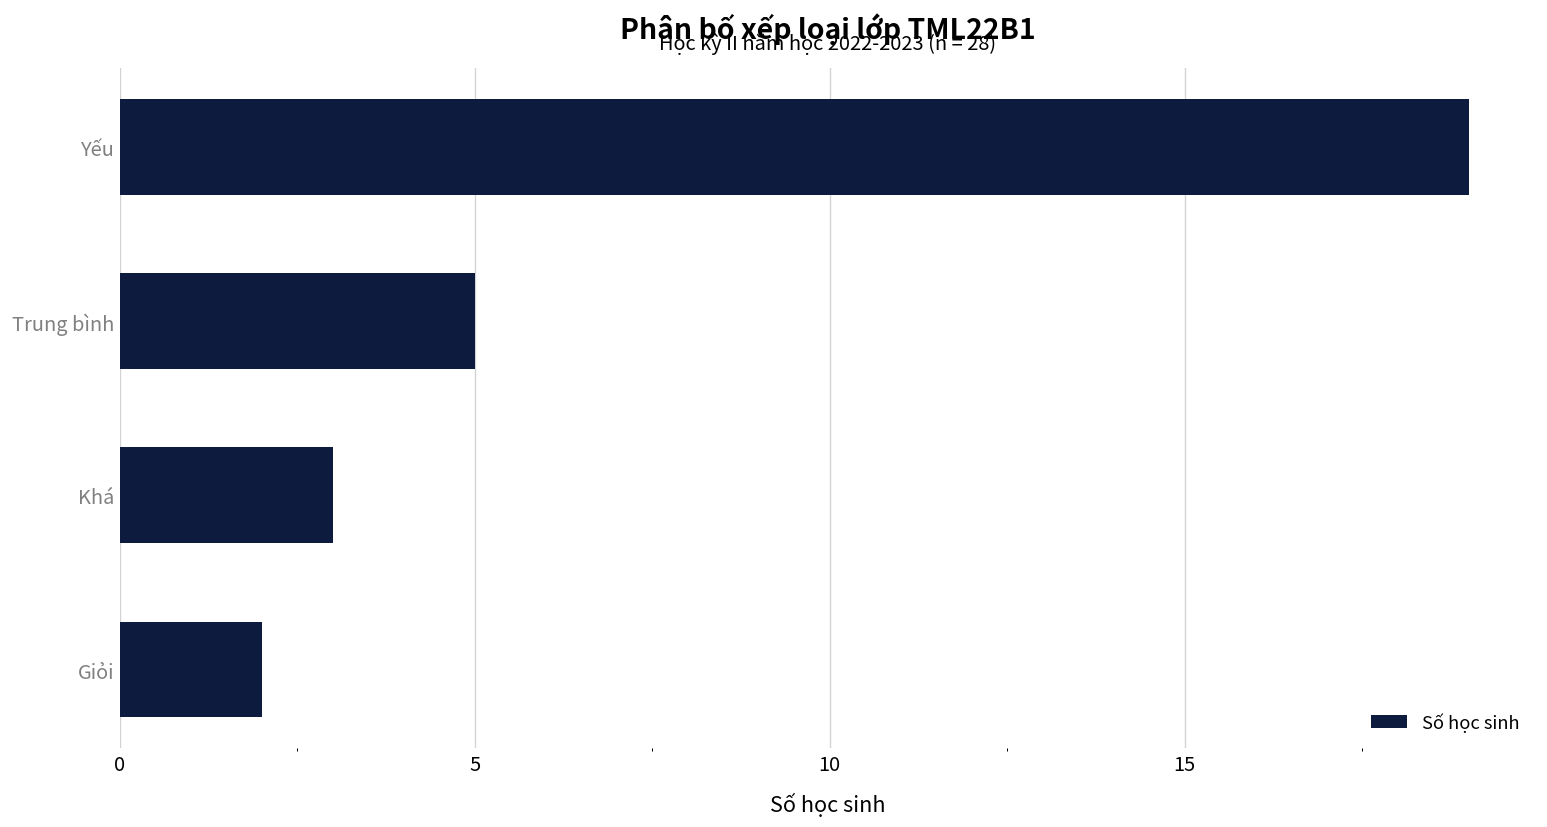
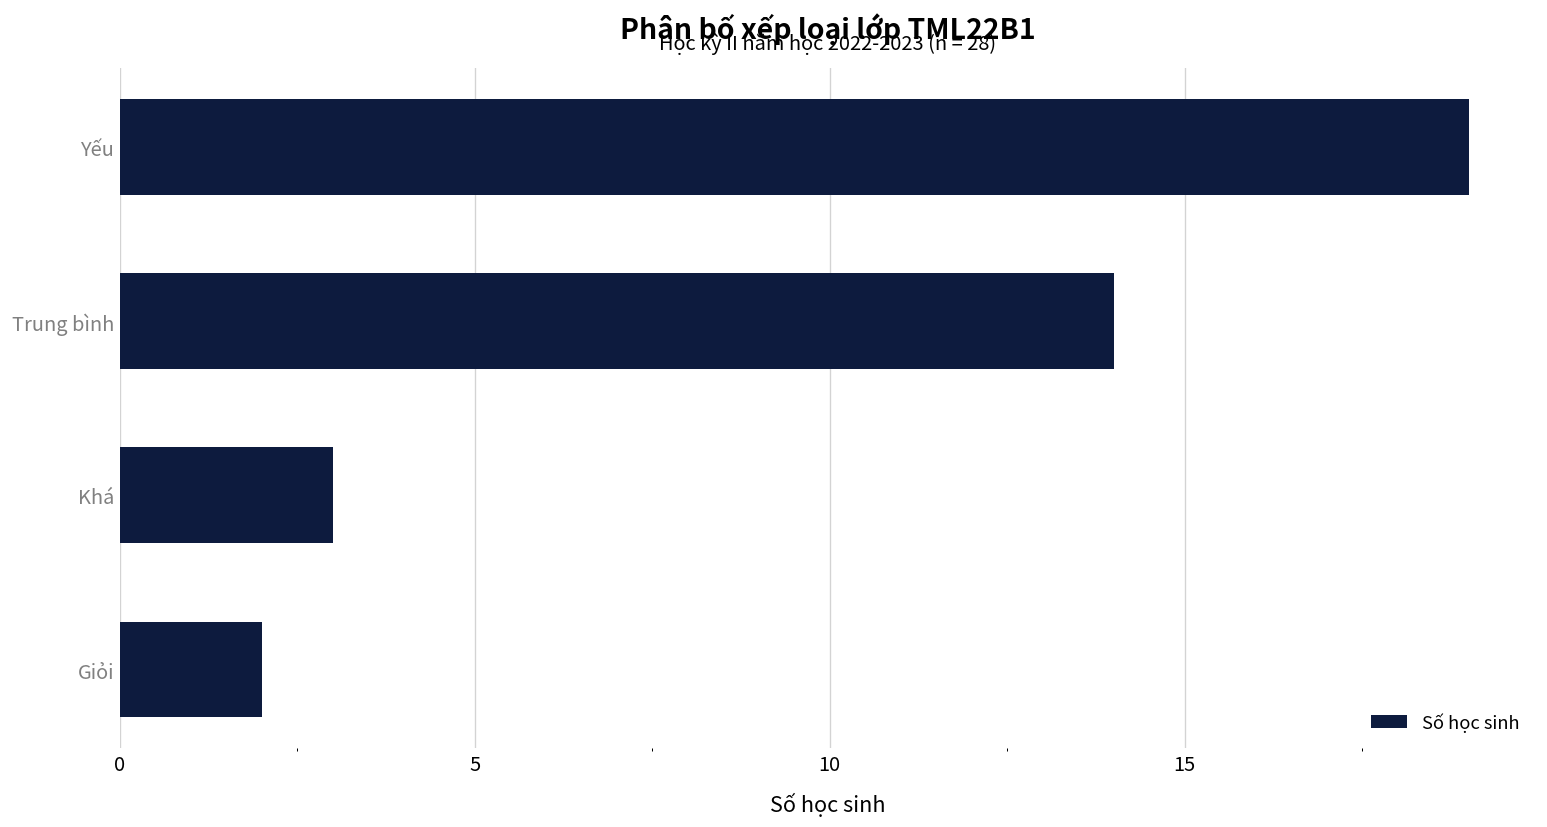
Trung bình: 5 -> 14
